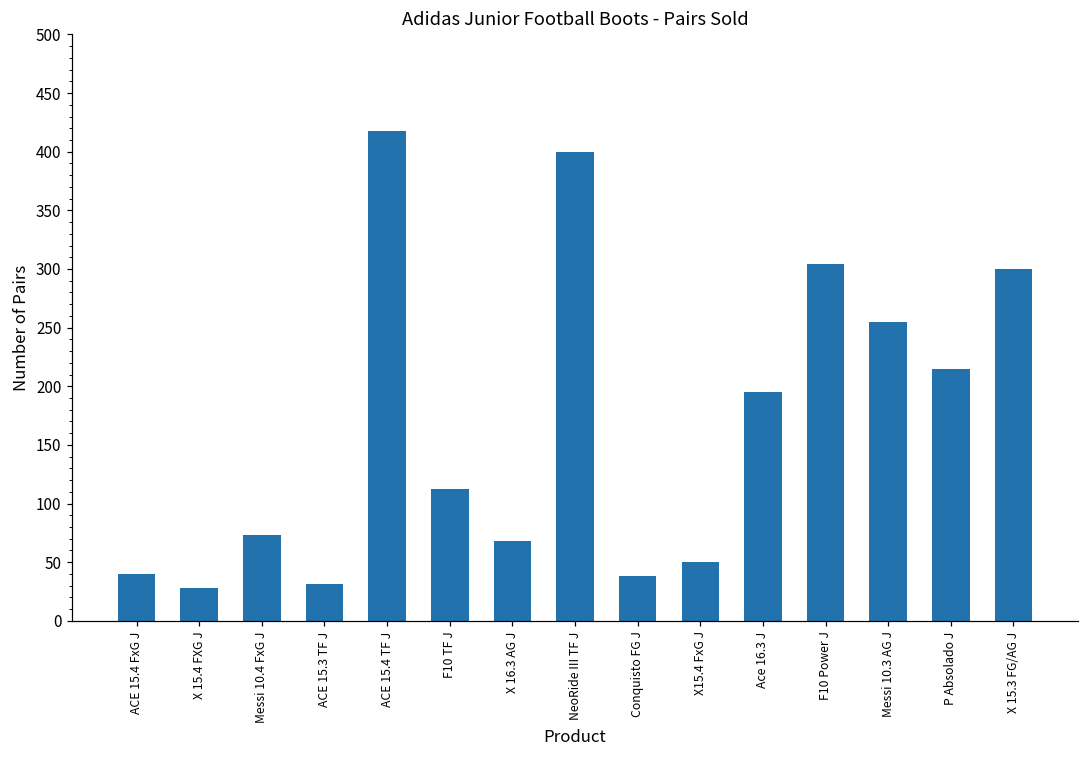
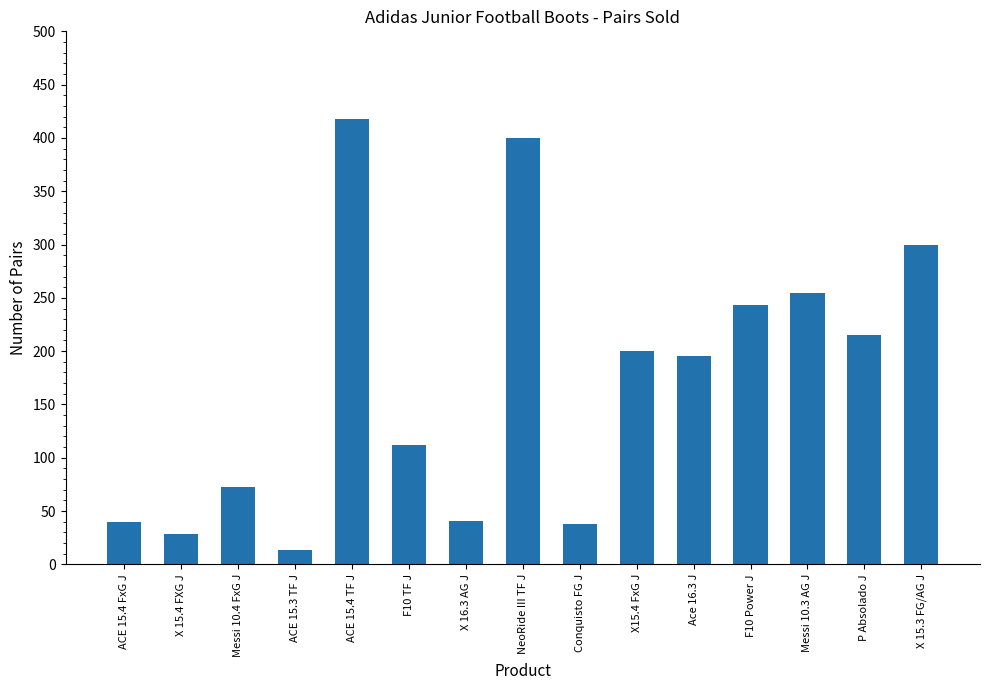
ACE 15.3 TF J: 31 -> 13
X 16.3 AG J: 68 -> 41
X15.4 FxG J: 50 -> 200
F10 Power J: 304 -> 243
